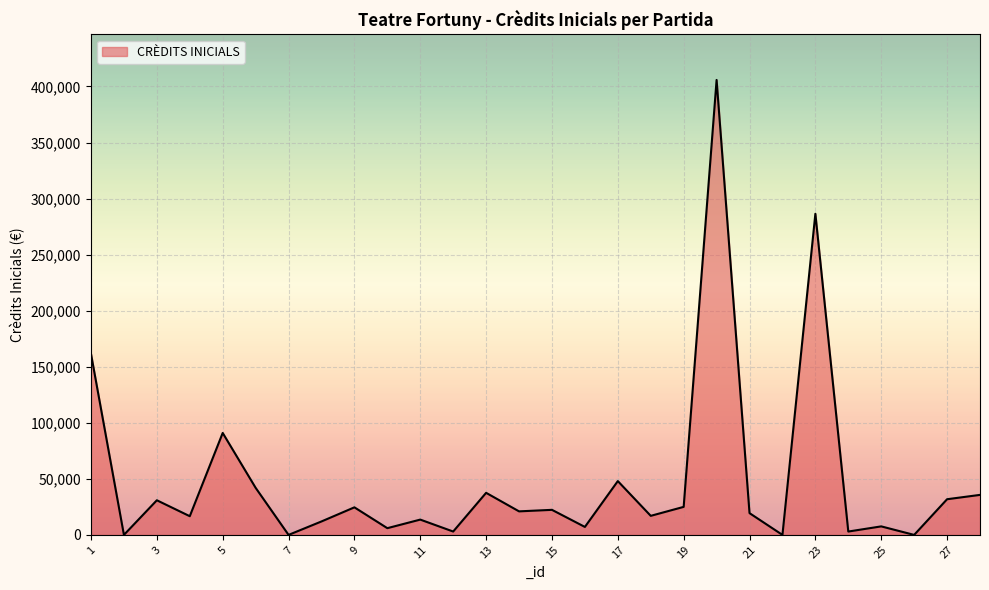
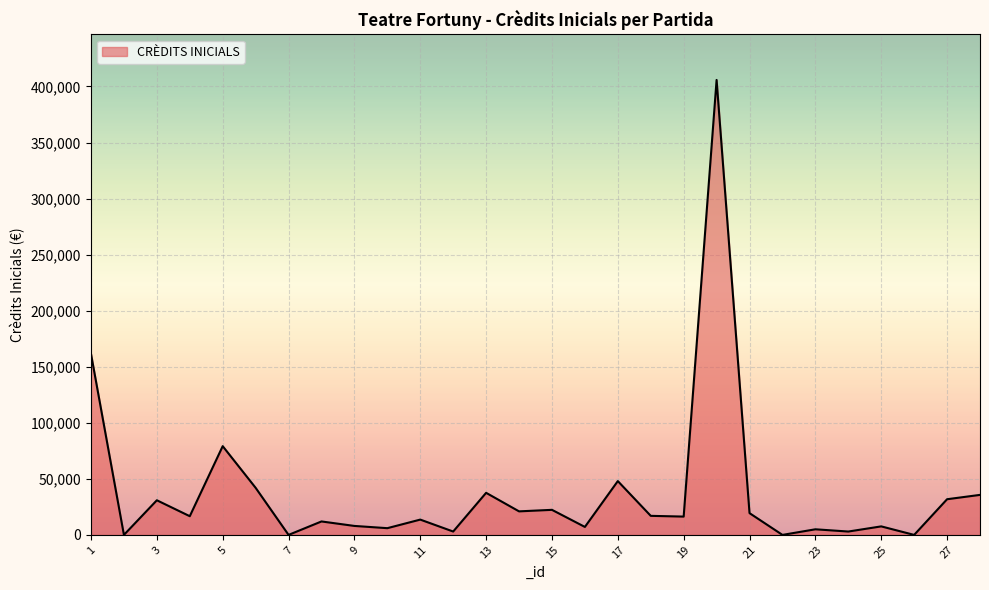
5: 91,000 -> 79,000
9: 25,000 -> 8,000
19: 25,000 -> 16,000
23: 286,000 -> 5,000
